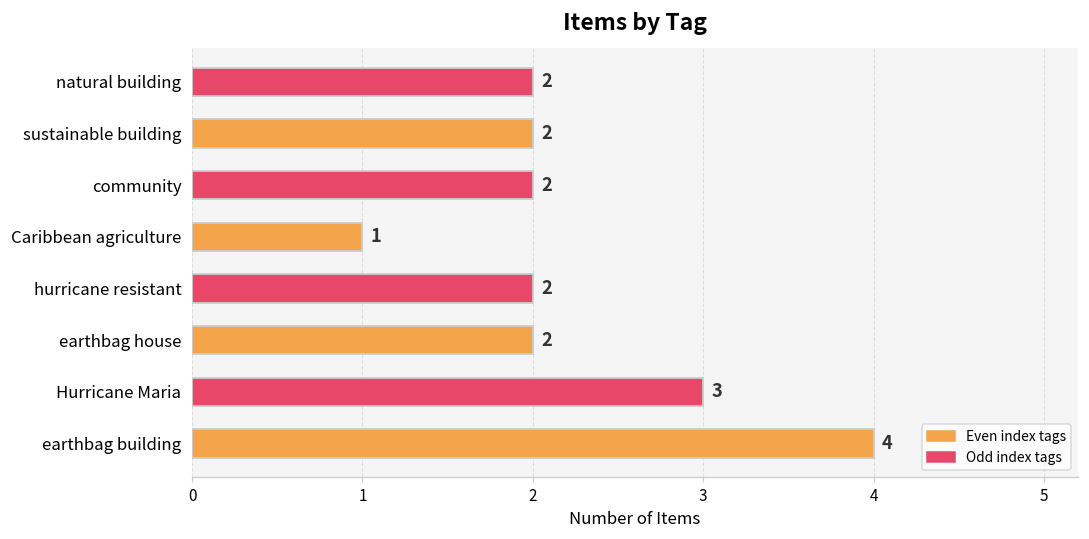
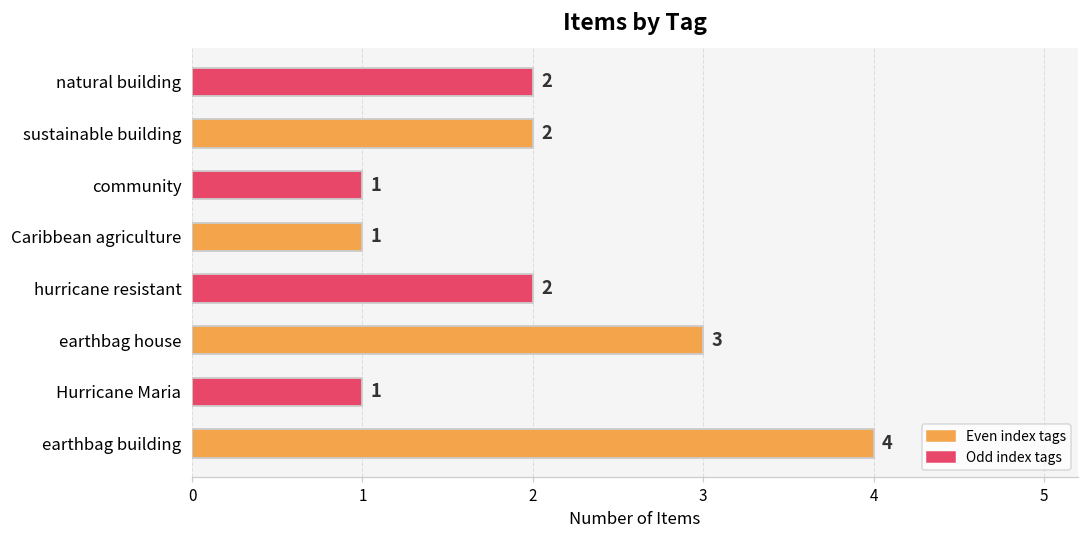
community: 2 -> 1
earthbag house: 2 -> 3
Hurricane Maria: 3 -> 1
